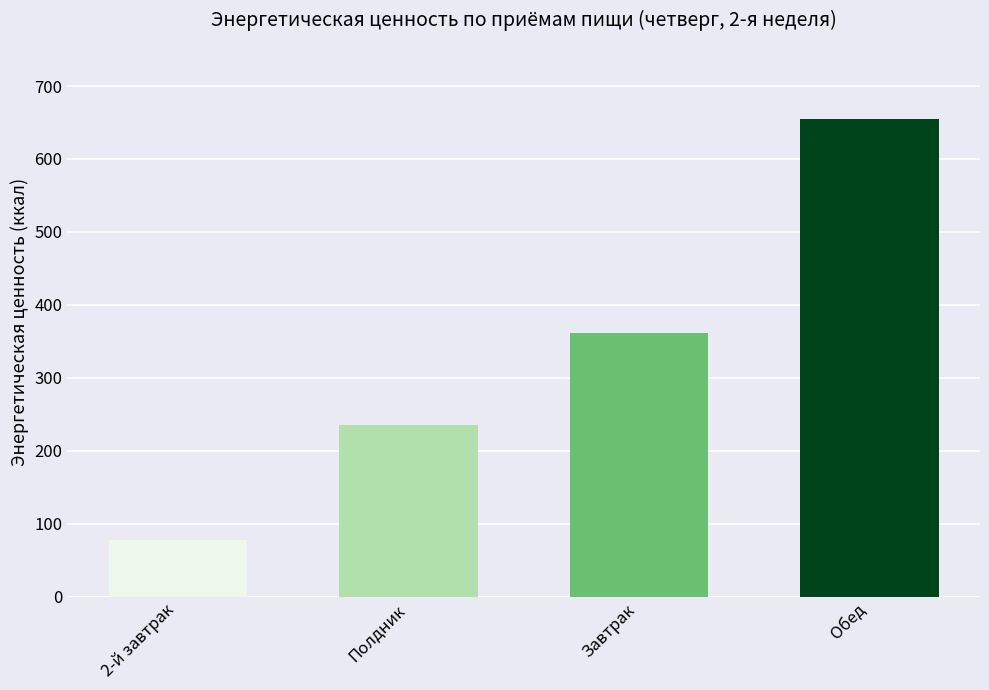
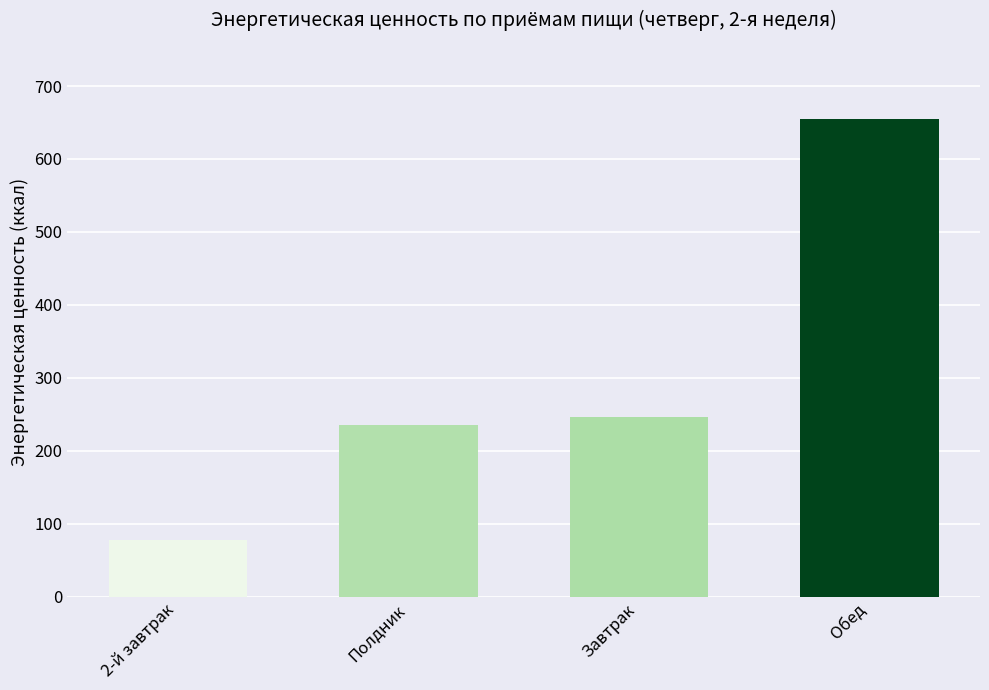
Завтрак: 360 -> 250
